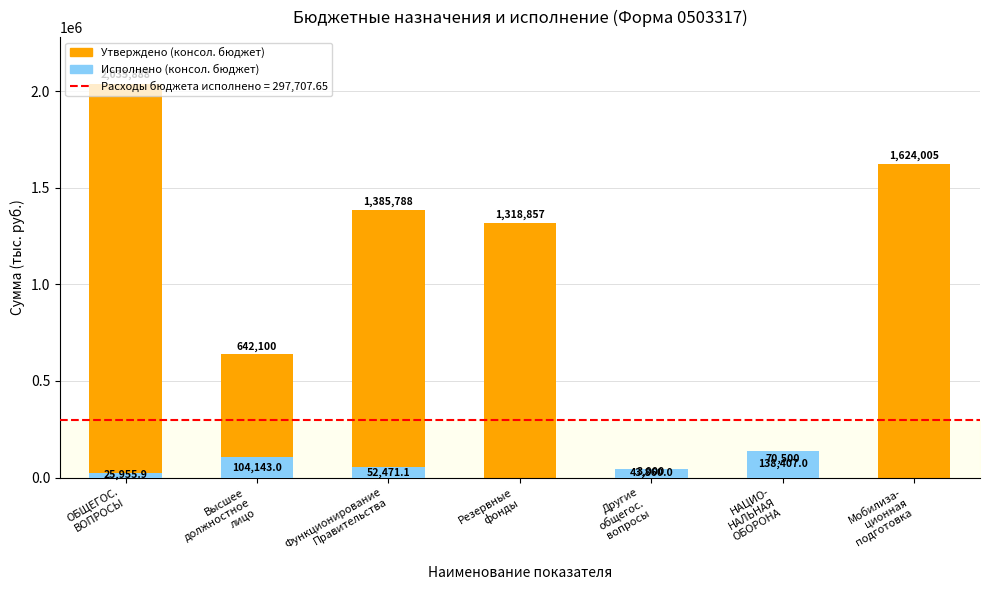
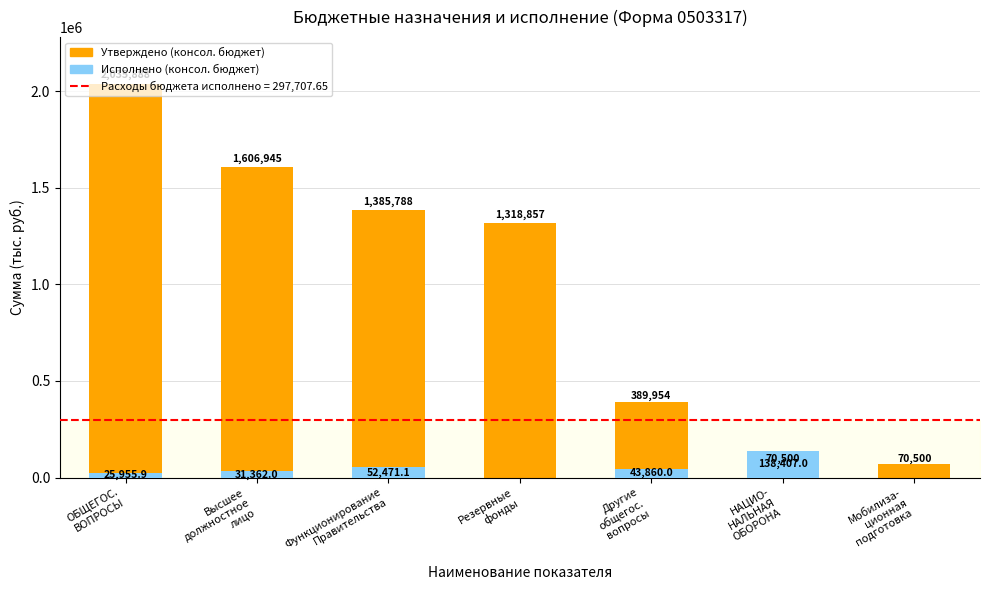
Утверждено (консол. бюджет), Высшее должностное лицо: 642,100 -> 1,606,945
Исполнено (консол. бюджет), Высшее должностное лицо: 104,143.0 -> 31,362.0
Утверждено (консол. бюджет), Другие общегос. вопросы: 3,000 -> 389,954
Утверждено (консол. бюджет), Мобилиза- ционная подготовка: 1,624,005 -> 70,500
